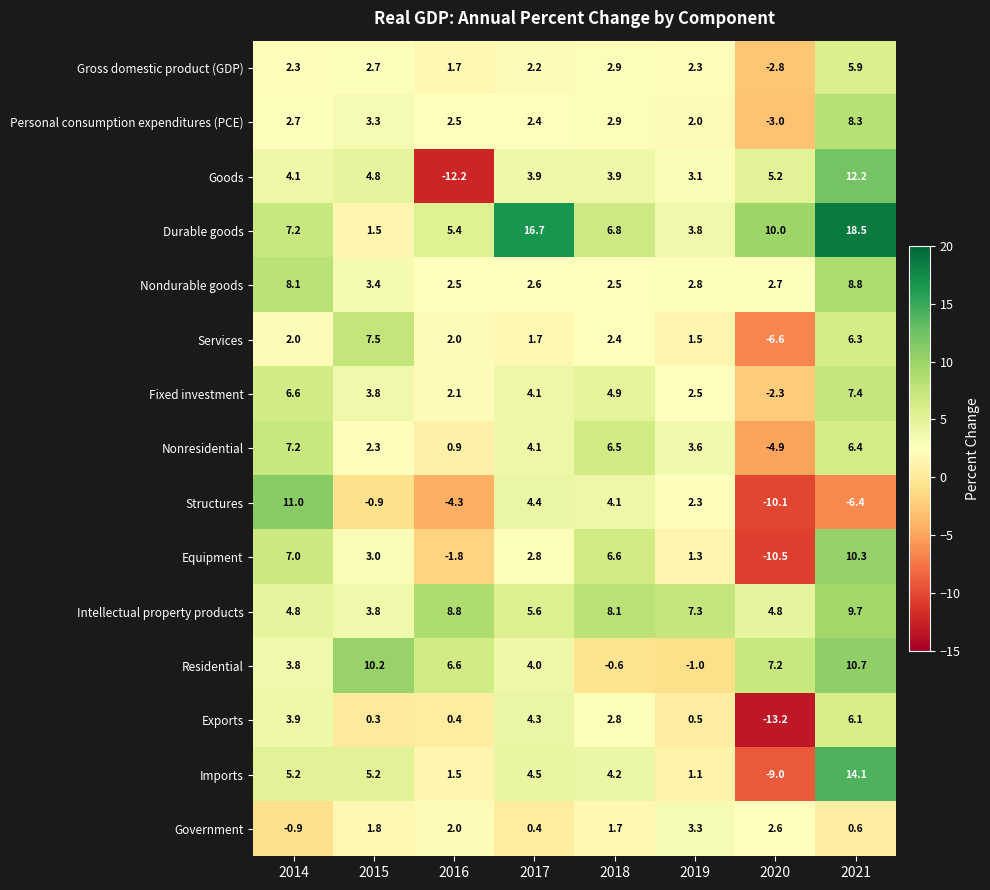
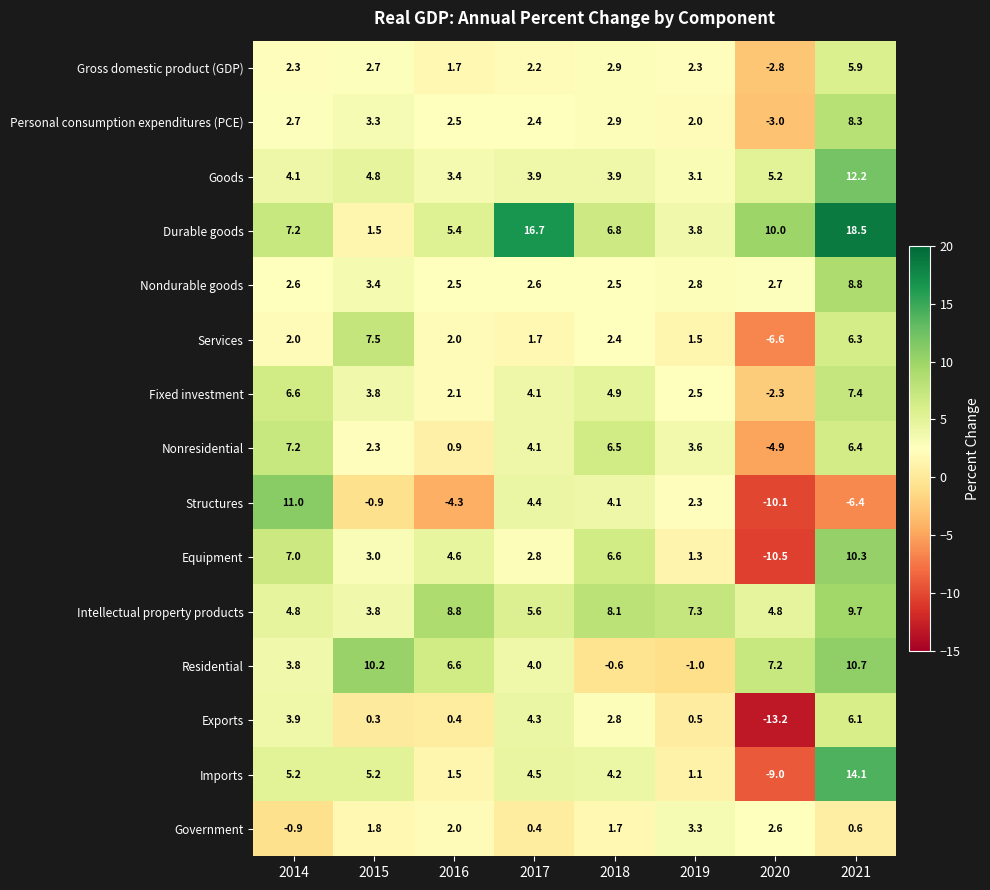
Goods, 2016: -12.2 -> 3.4
Nondurable goods, 2014: 8.1 -> 2.6
Equipment, 2016: -1.8 -> 4.6
